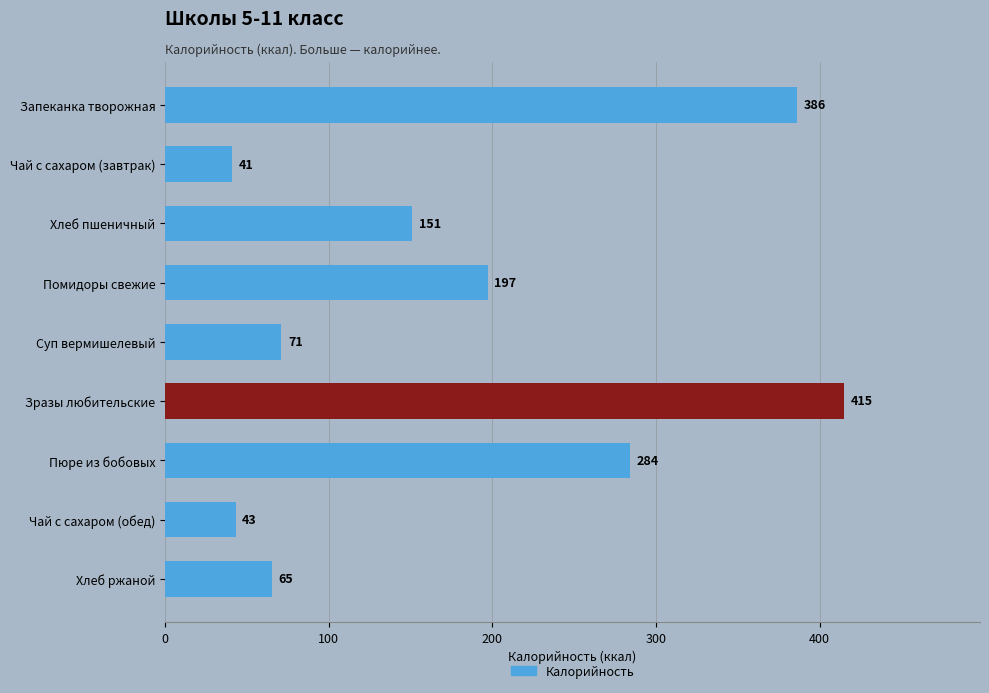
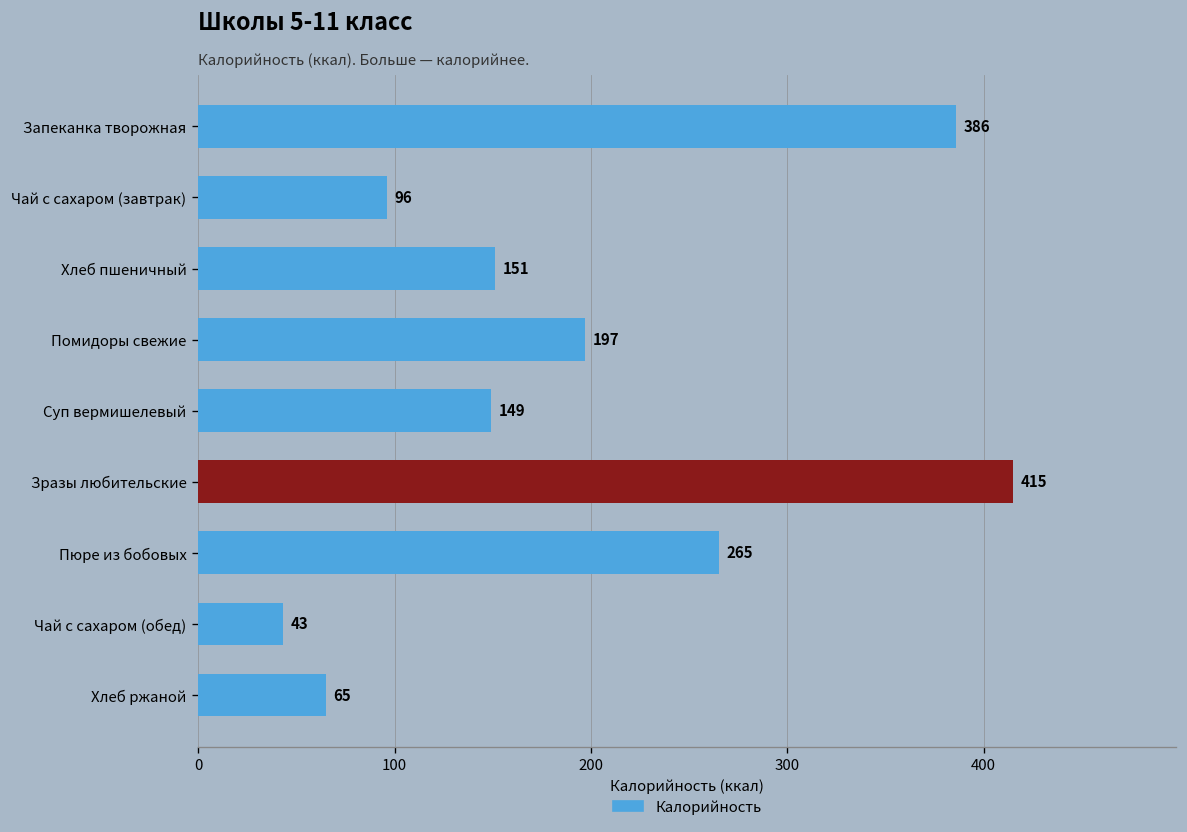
Чай с сахаром (завтрак): 41 -> 96
Суп вермишелевый: 71 -> 149
Пюре из бобовых: 284 -> 265
